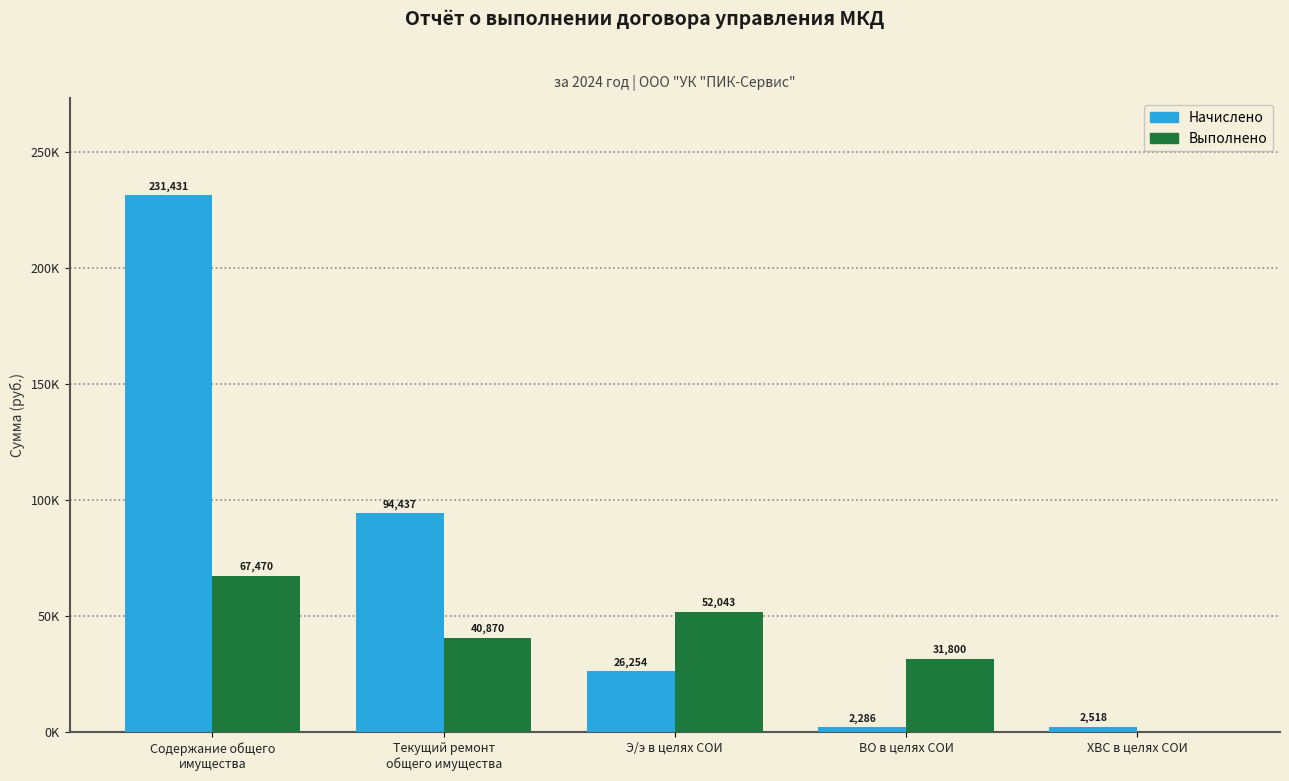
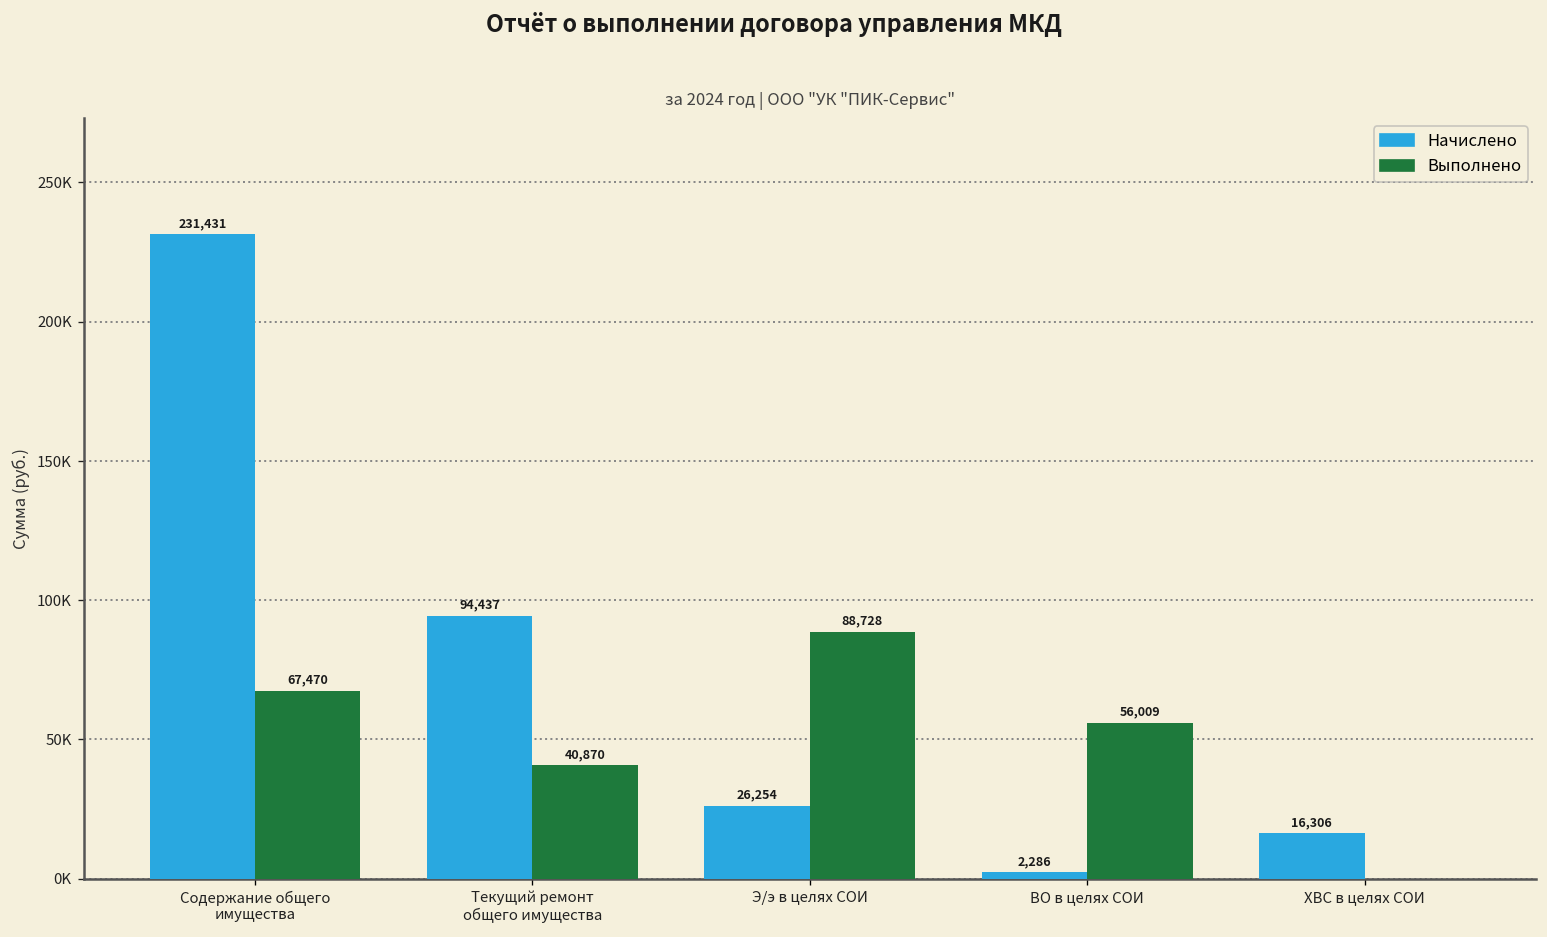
Выполнено, Э/э в целях СОИ: 52,043 -> 88,728
Выполнено, ВО в целях СОИ: 31,800 -> 56,009
Начислено, ХВС в целях СОИ: 2,518 -> 16,306
